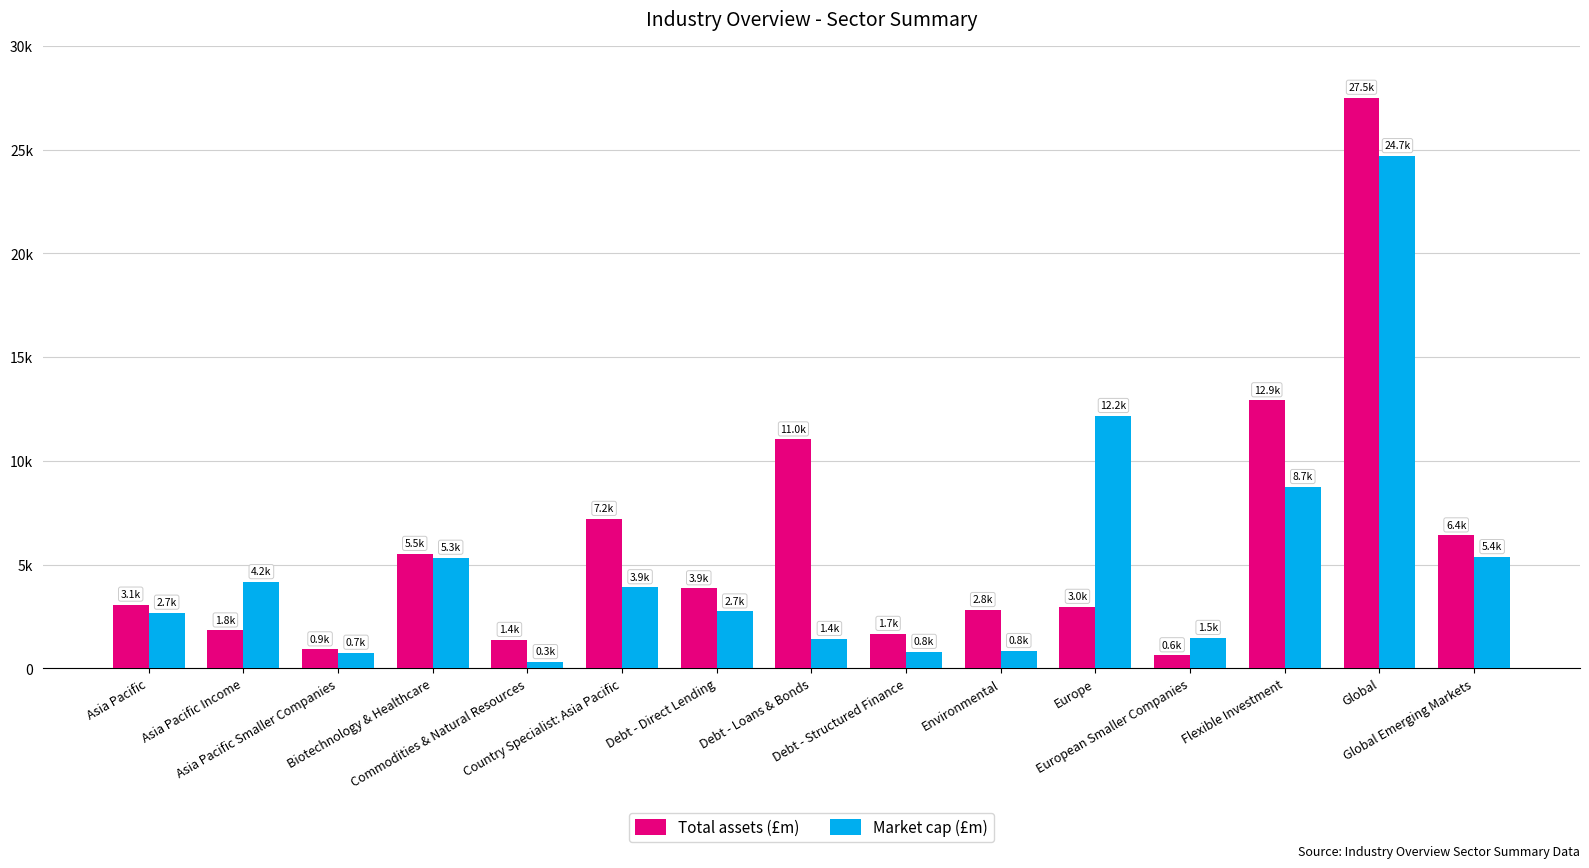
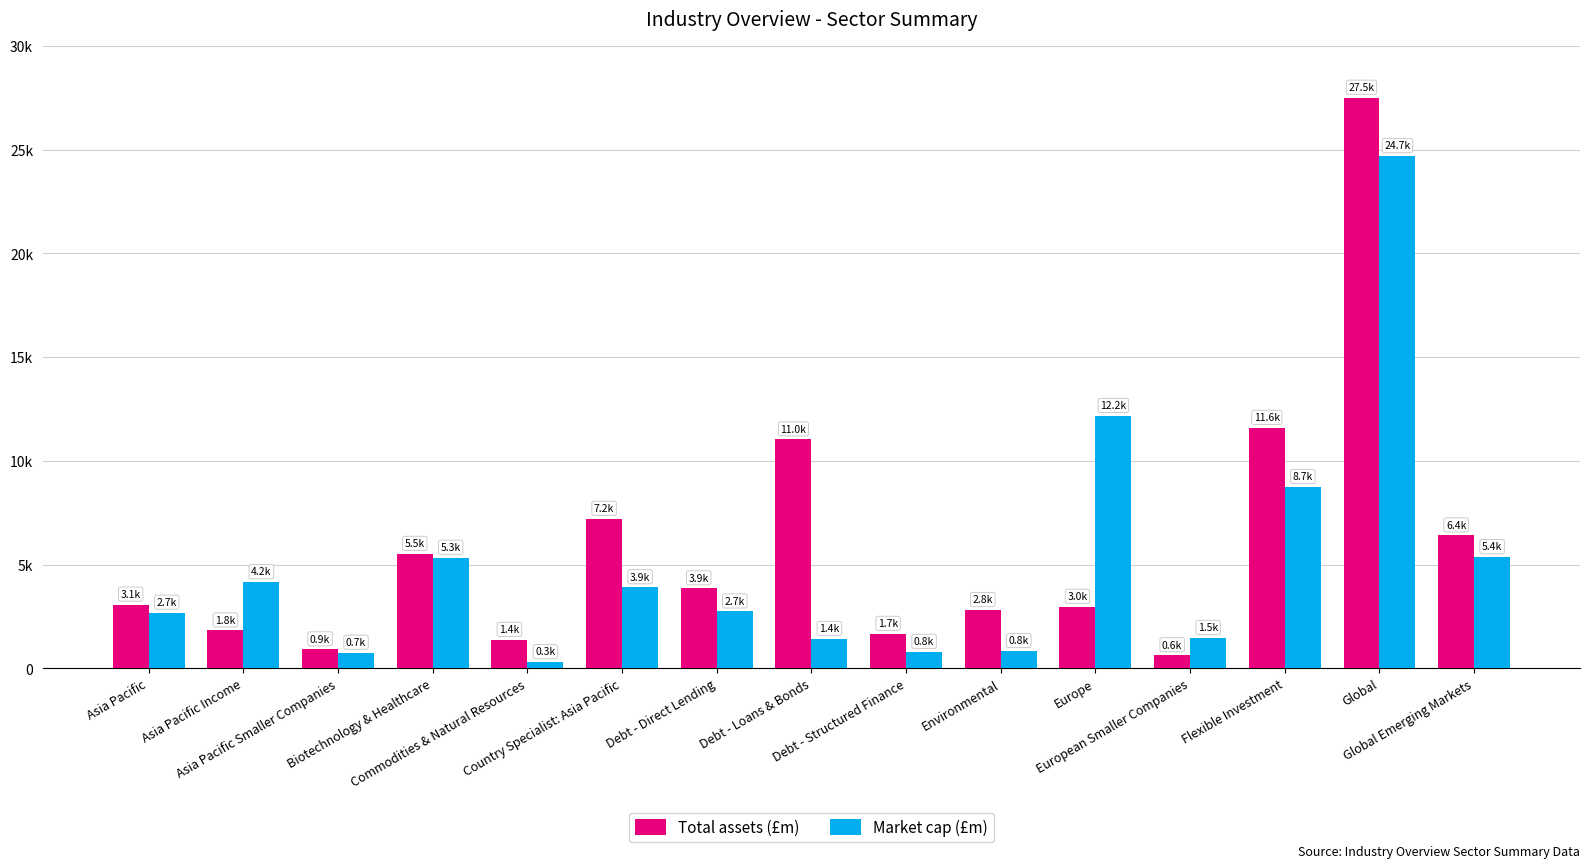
Total assets (£m), Flexible Investment: 12.9k -> 11.6k
